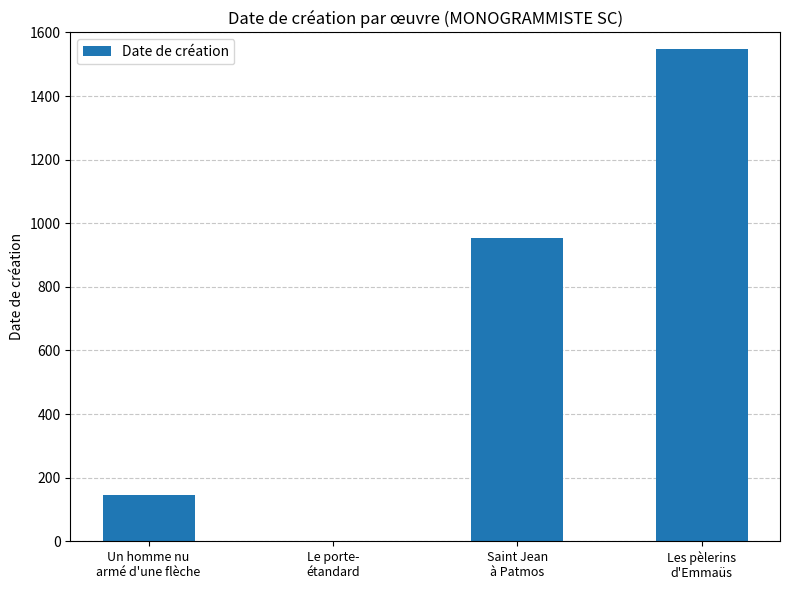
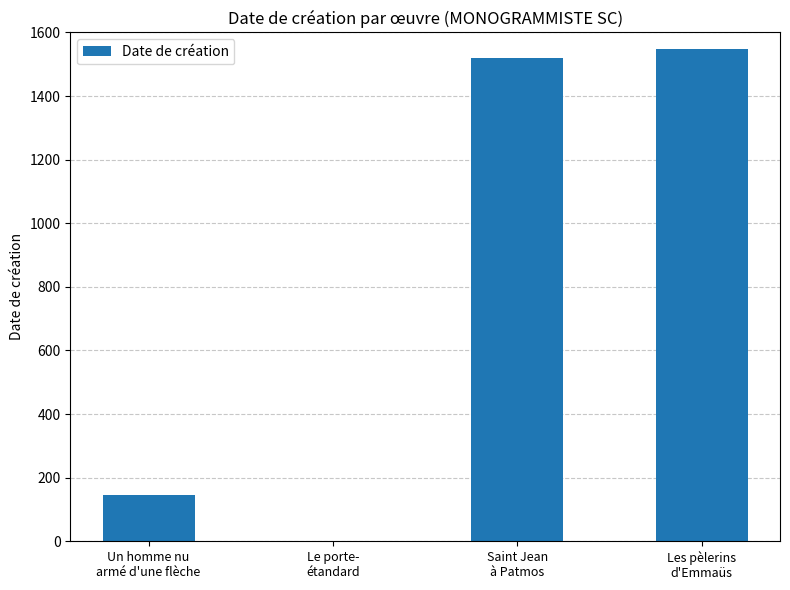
Saint Jean à Patmos: 950 -> 1520
